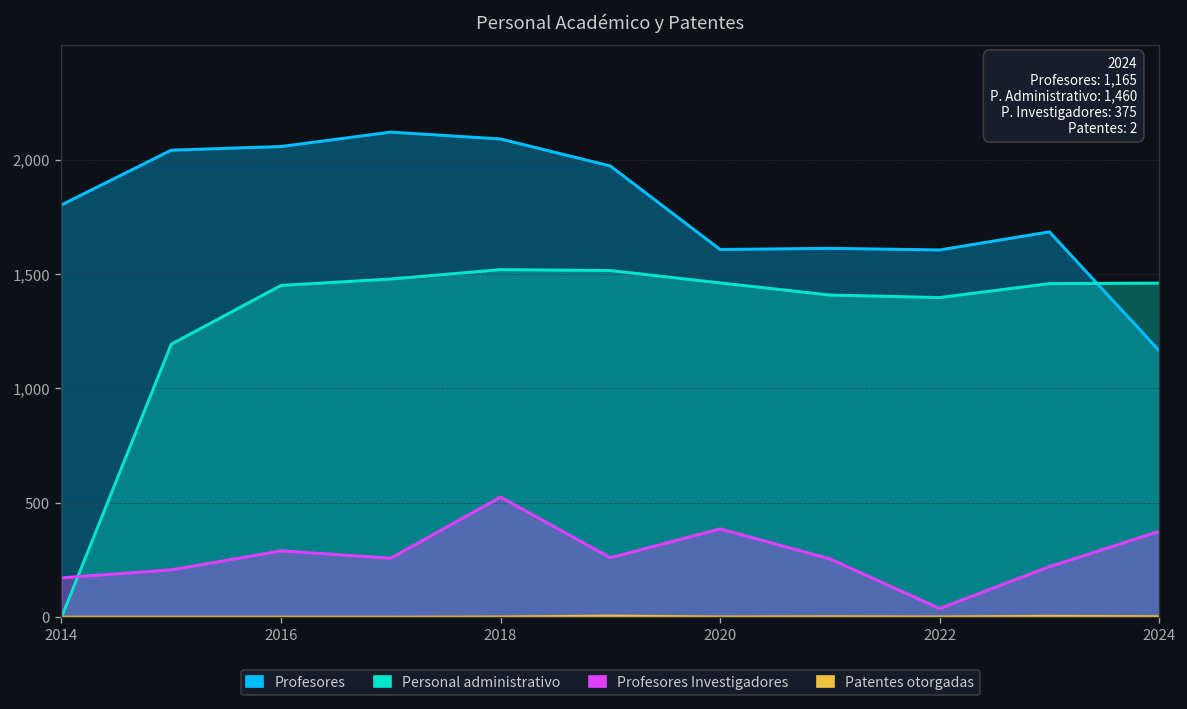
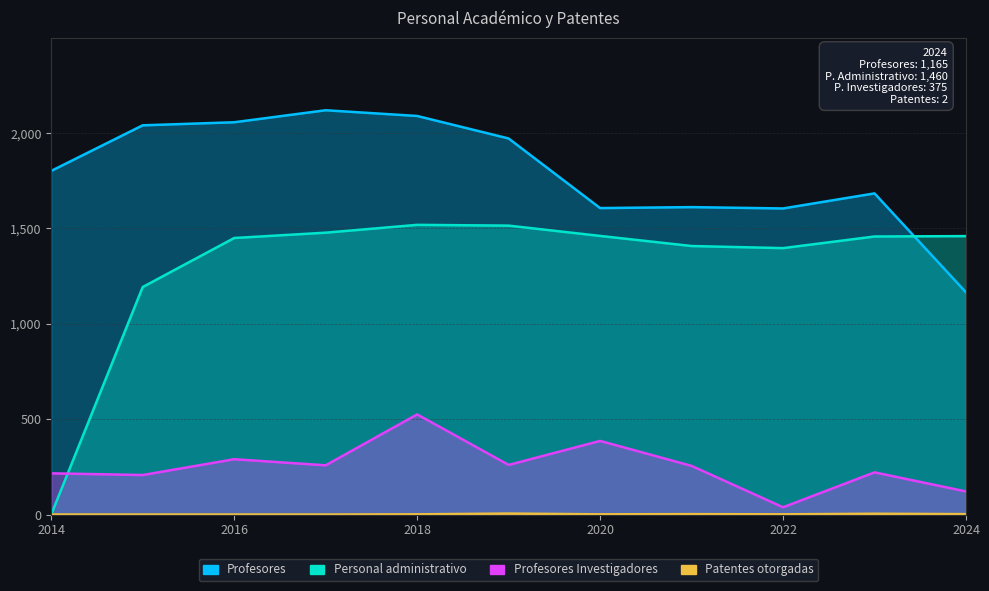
Profesores Investigadores, 2014: 170 -> 220
Profesores Investigadores, 2024: 380 -> 120
